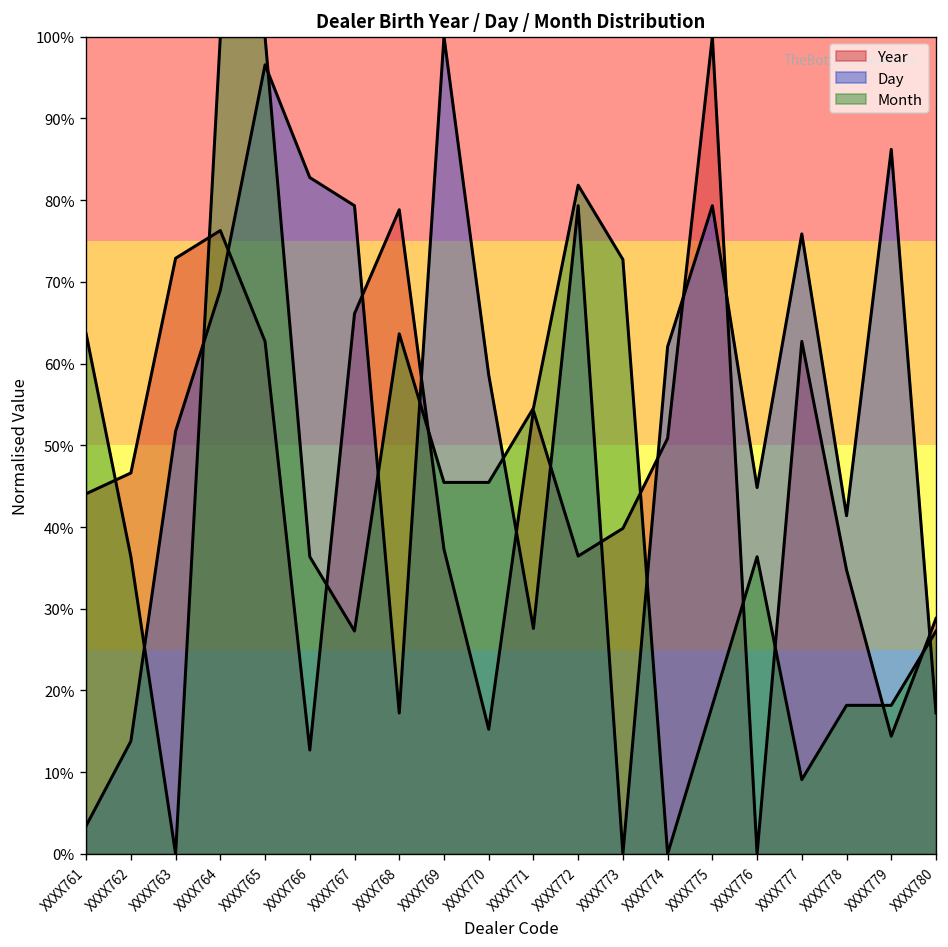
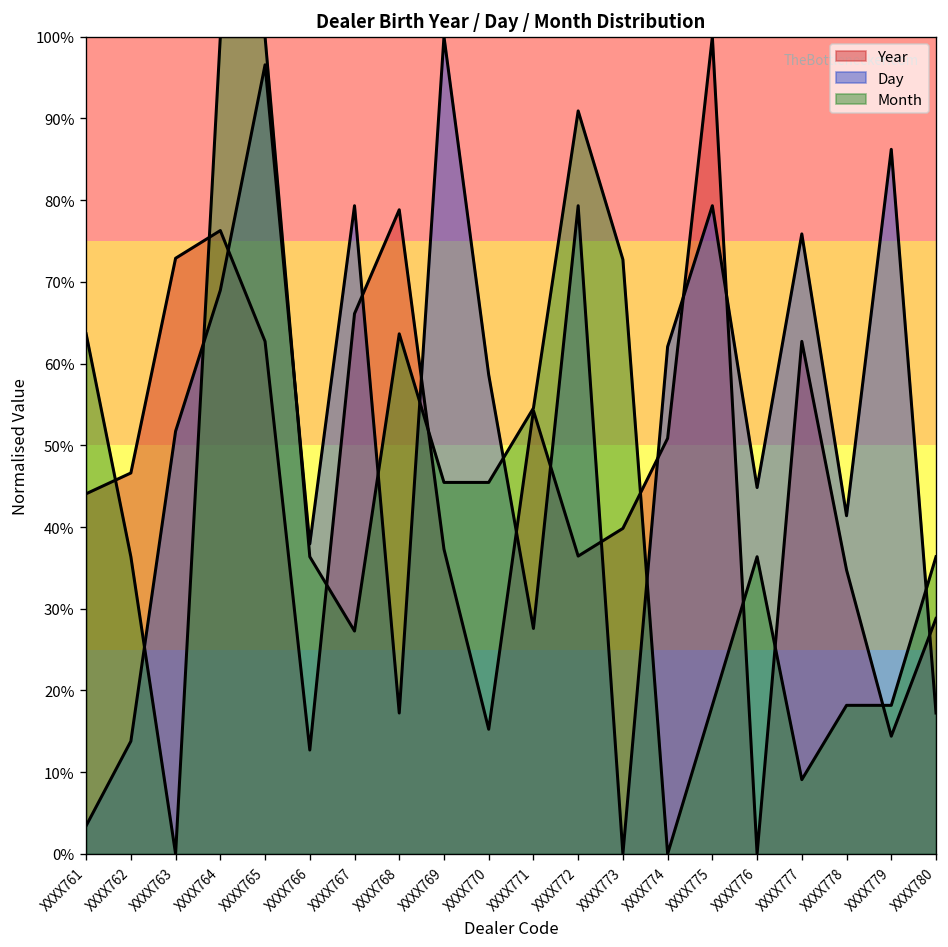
Day, XXXX766: 83% -> 38%
Month, XXXX772: 82% -> 91%
Month, XXXX780: 27% -> 36%
